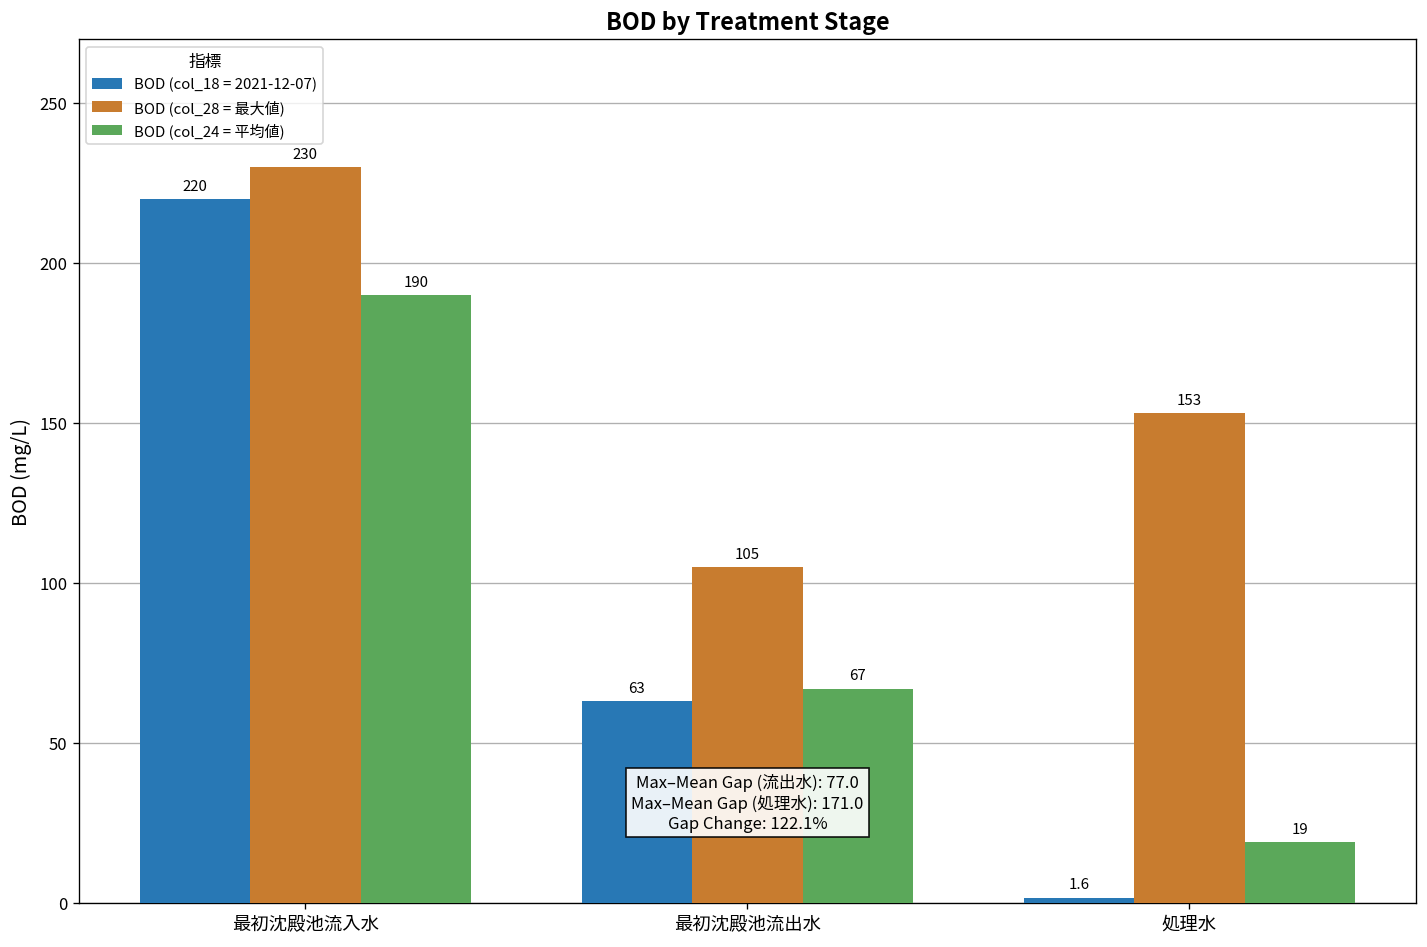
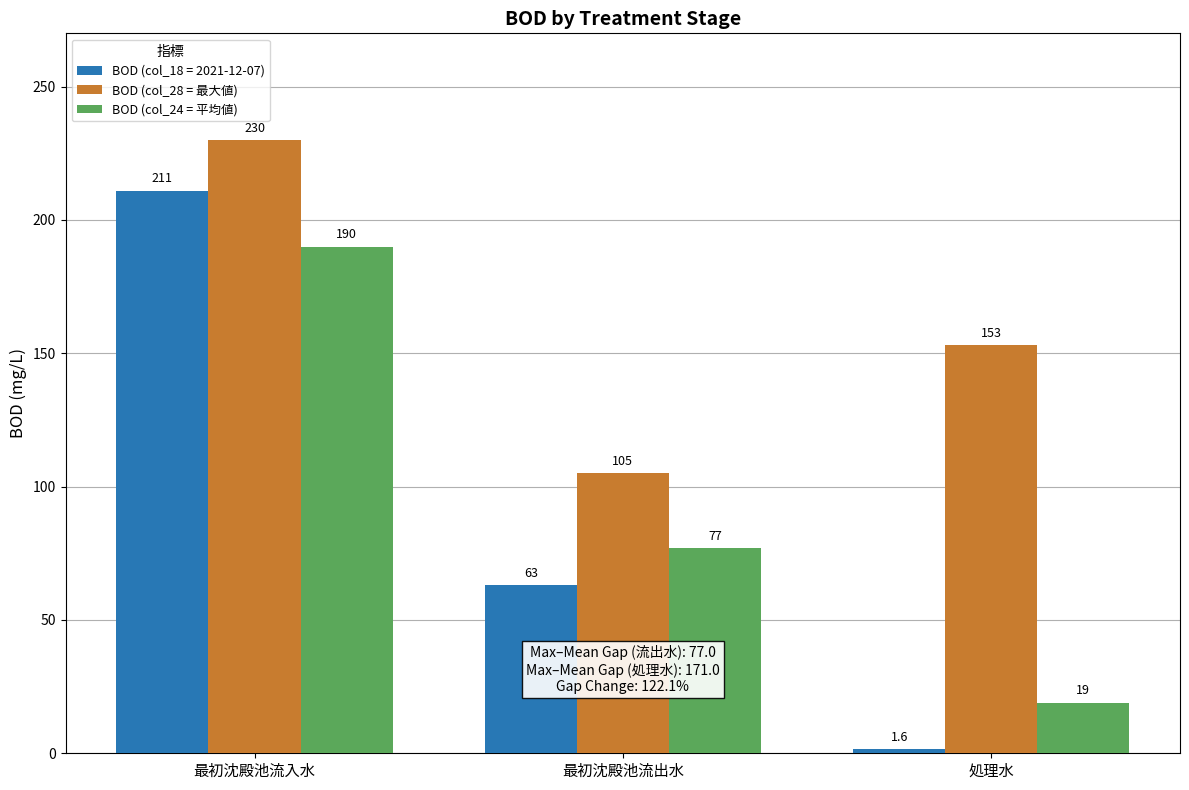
BOD (col_18 = 2021-12-07), 最初沈殿池流入水: 220 -> 211
BOD (col_24 = 平均値), 最初沈殿池流出水: 67 -> 77
